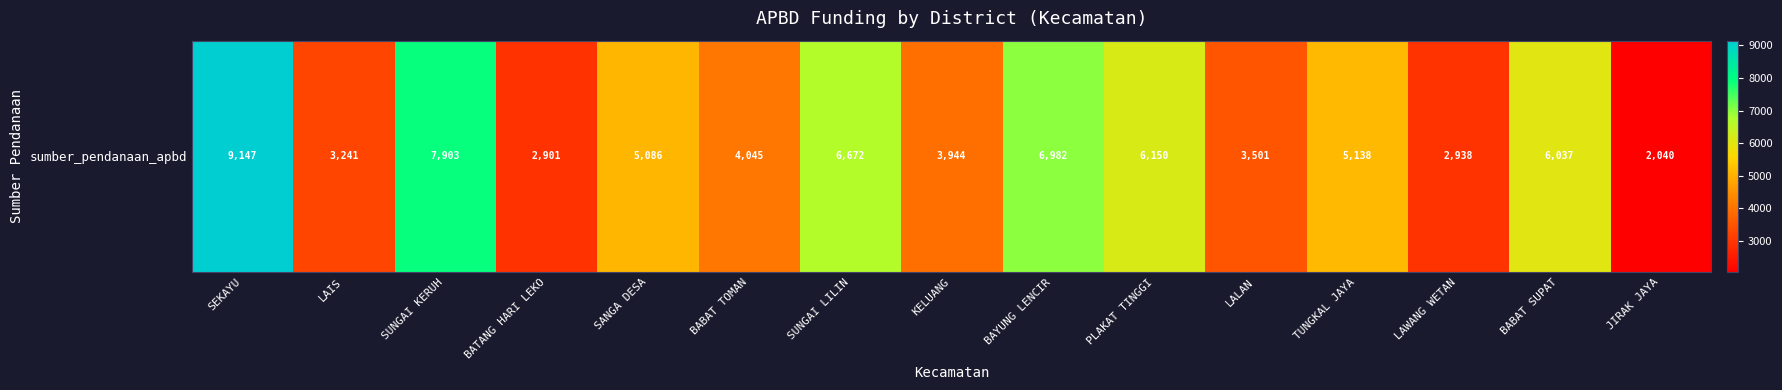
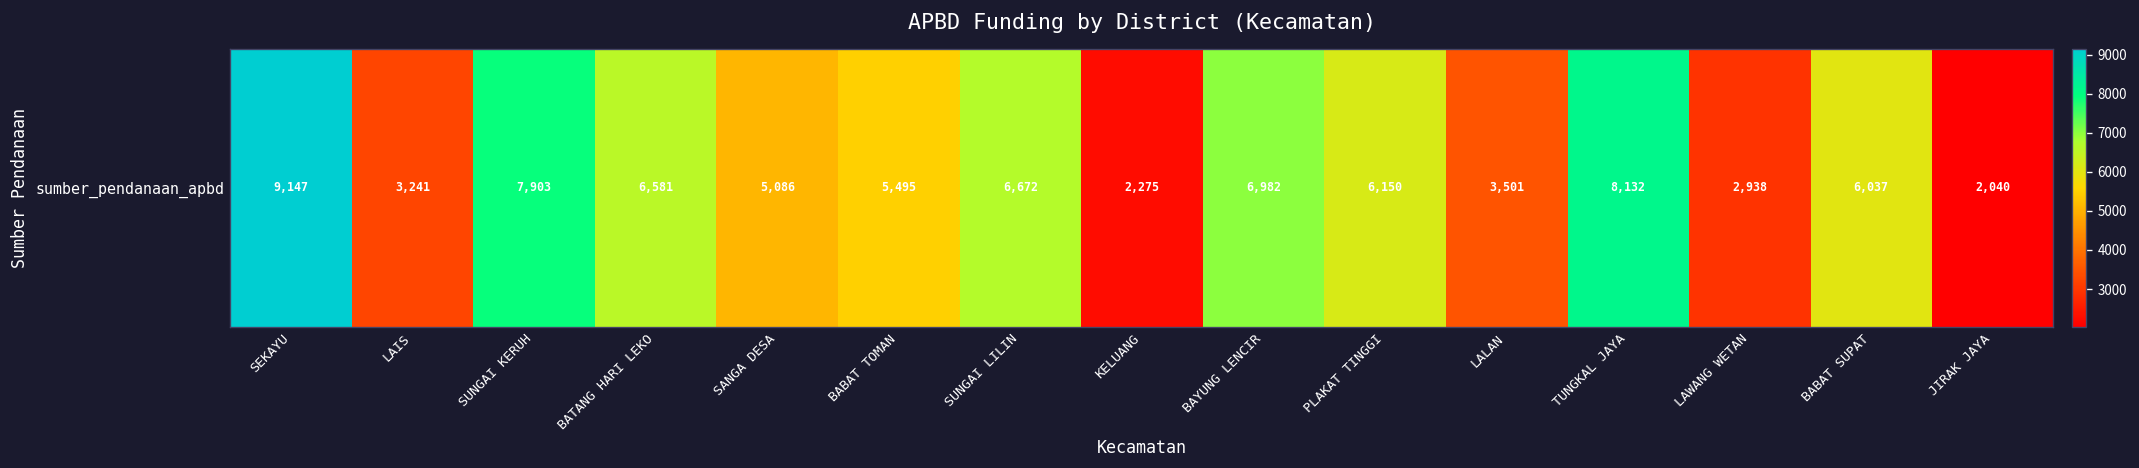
sumber_pendanaan_apbd, BATANG HARI LEKO: 2,901 -> 6,581
sumber_pendanaan_apbd, BABAT TOMAN: 4,045 -> 5,495
sumber_pendanaan_apbd, KELUANG: 3,944 -> 2,275
sumber_pendanaan_apbd, TUNGKAL JAYA: 5,138 -> 8,132
